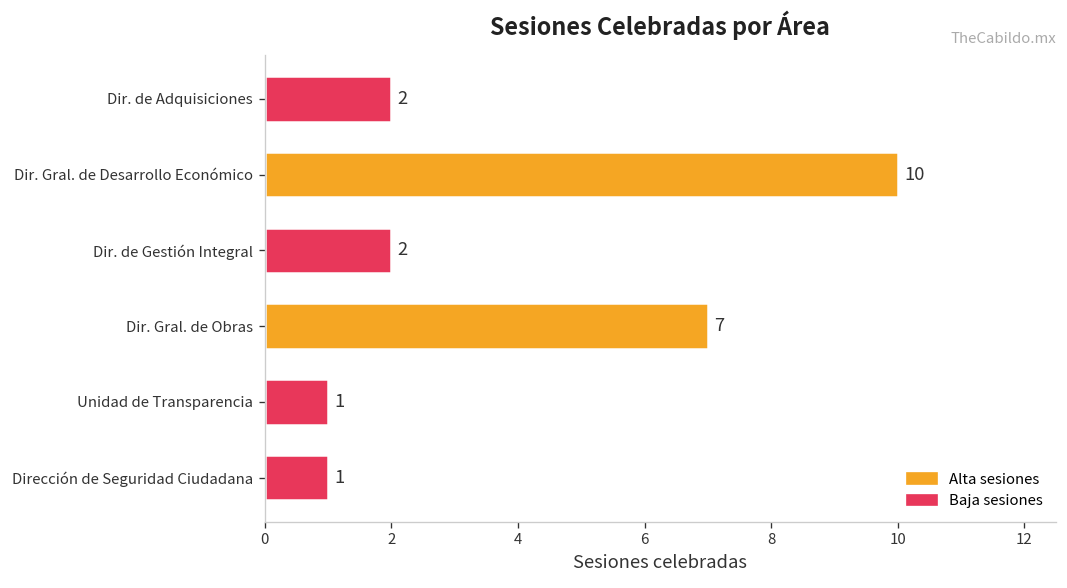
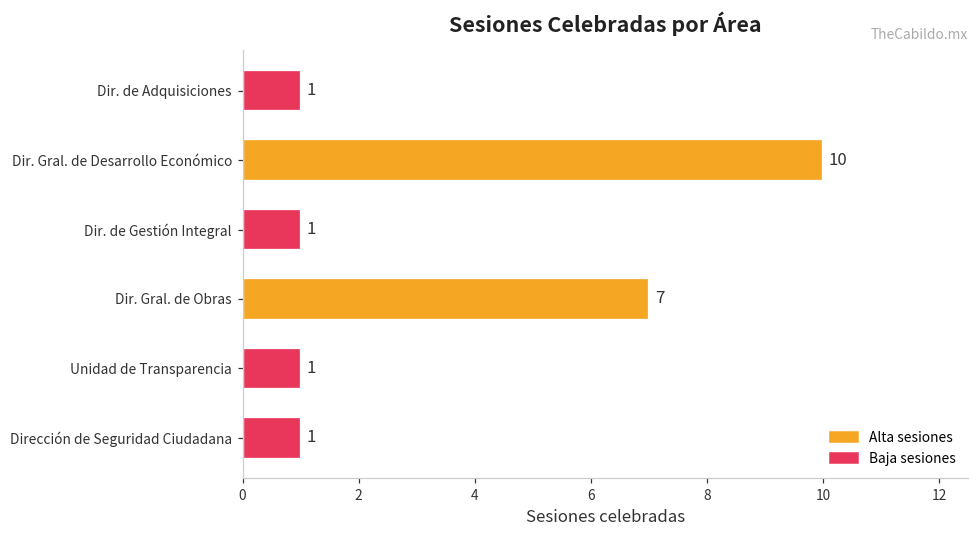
Dir. de Adquisiciones: 2 -> 1
Dir. de Gestión Integral: 2 -> 1
